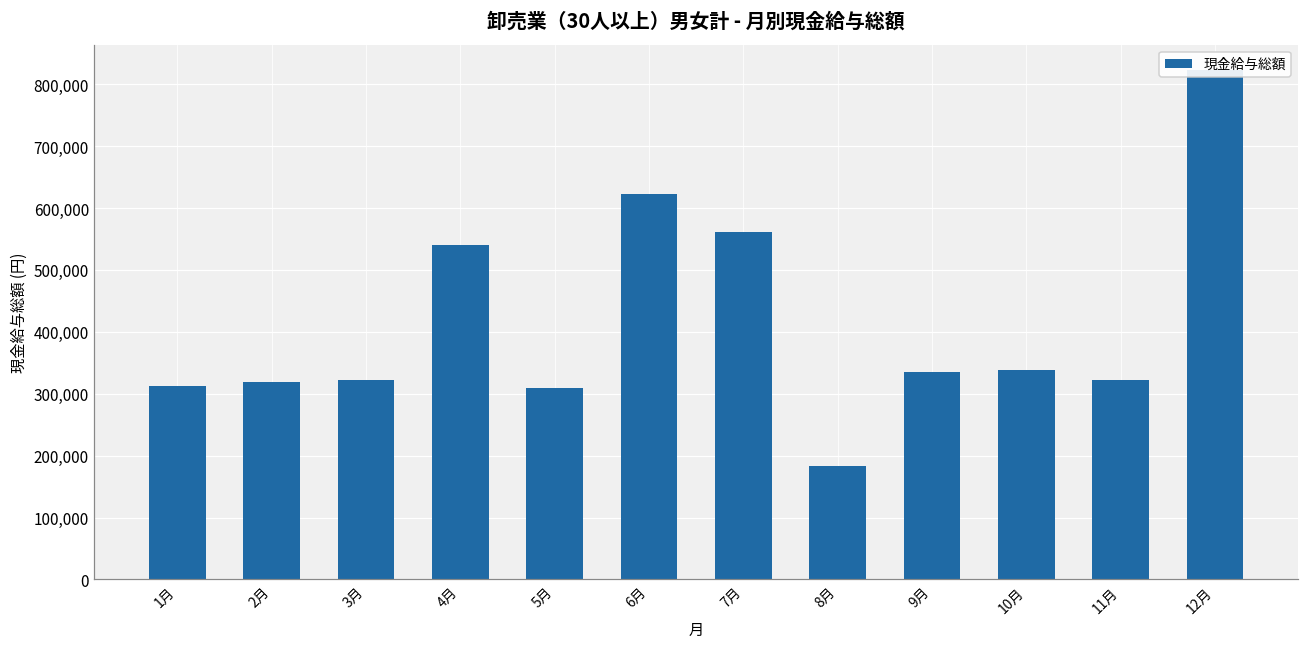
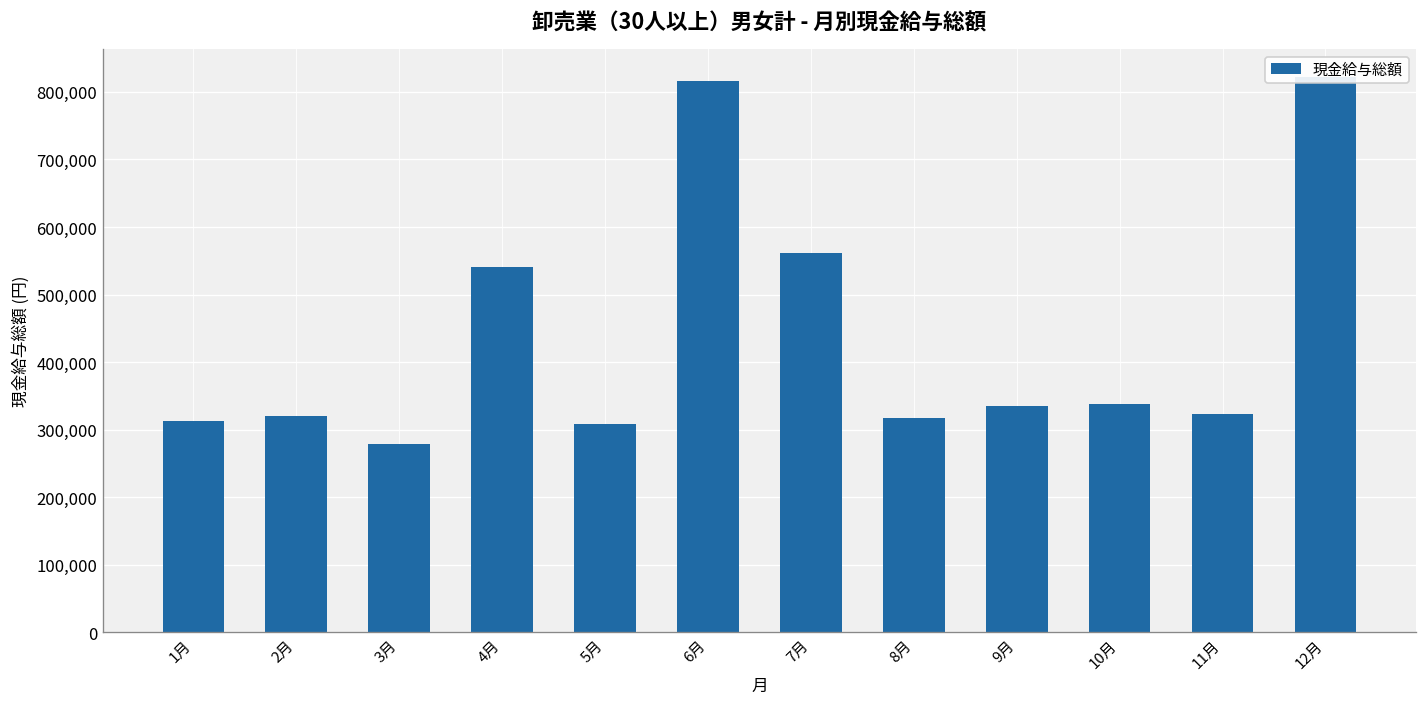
3月: 320,000 -> 280,000
6月: 620,000 -> 820,000
8月: 180,000 -> 320,000
